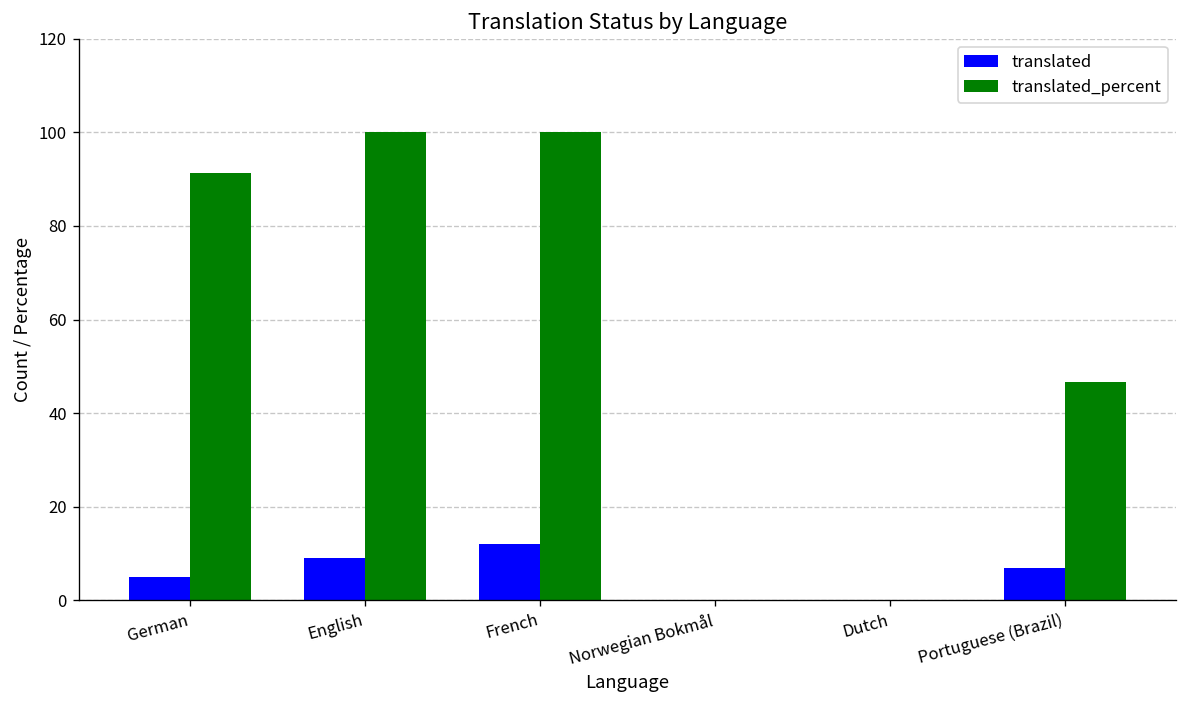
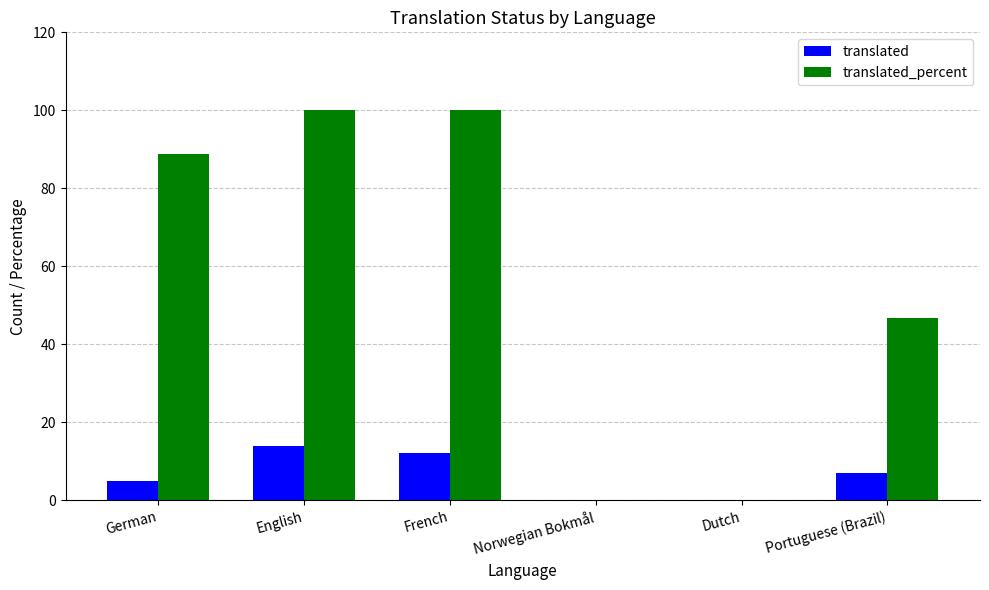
translated_percent, German: 91 -> 89
translated, English: 9 -> 14
